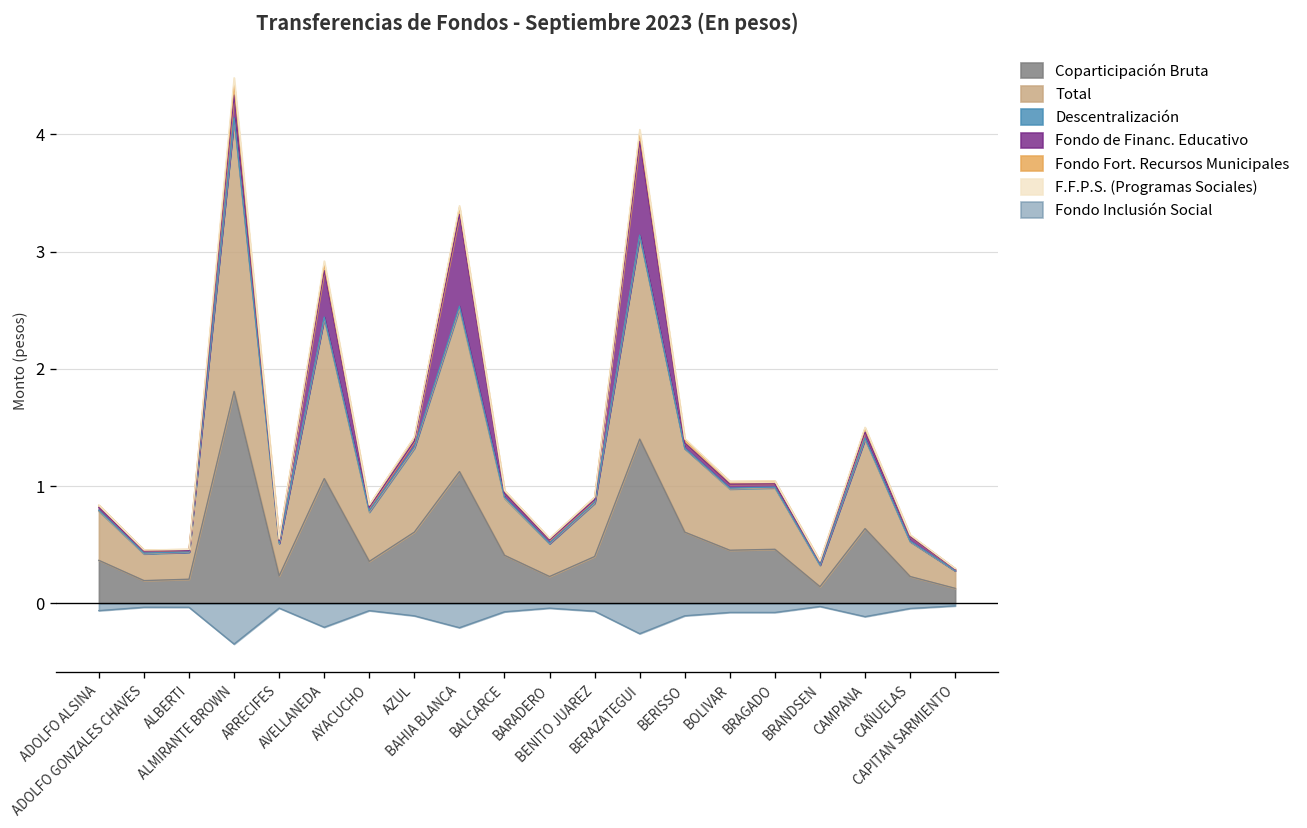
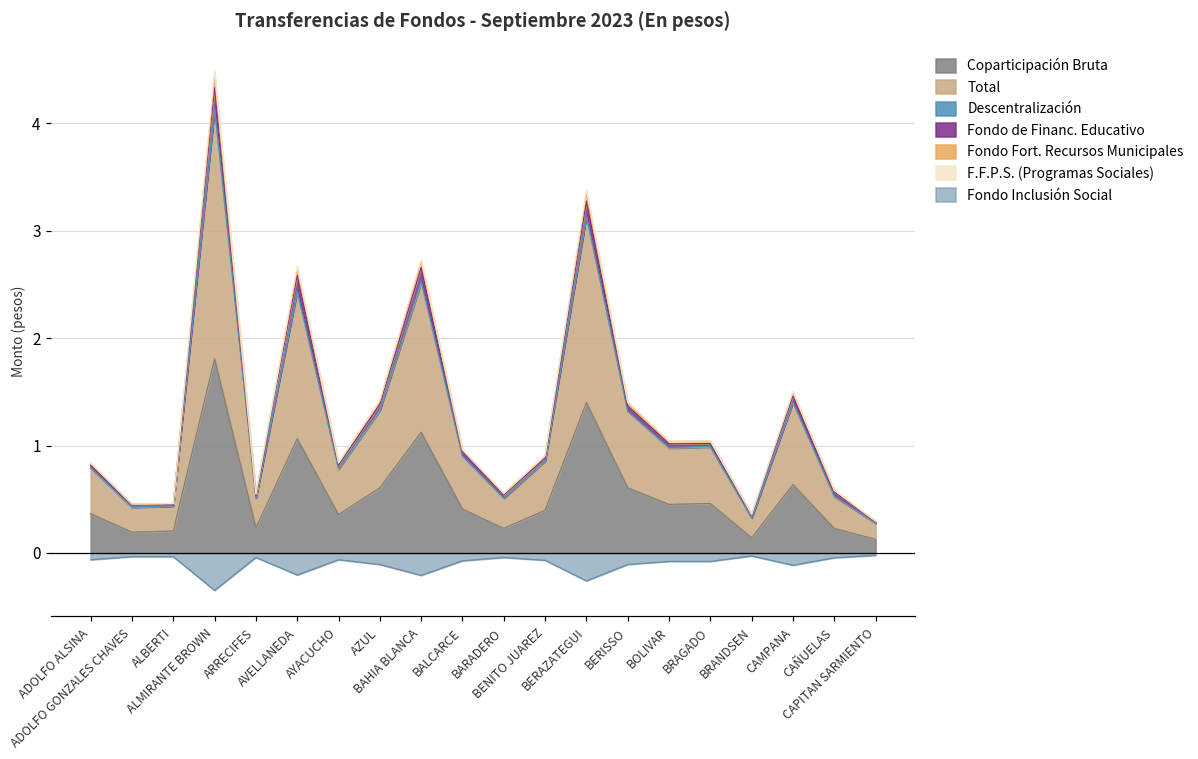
Fondo de Financ. Educativo, AVELLANEDA: 0.4 -> 0.1
Fondo de Financ. Educativo, BAHIA BLANCA: 0.8 -> 0.1
Fondo de Financ. Educativo, BERAZATEGUI: 0.8 -> 0.1
